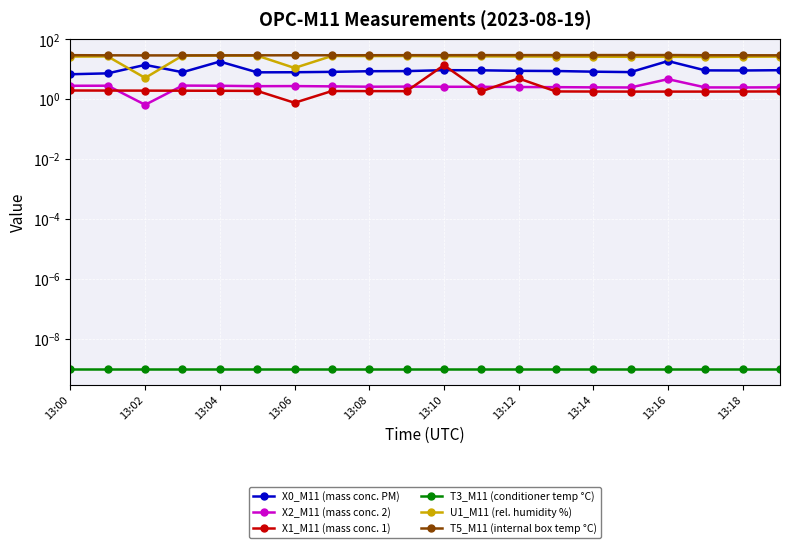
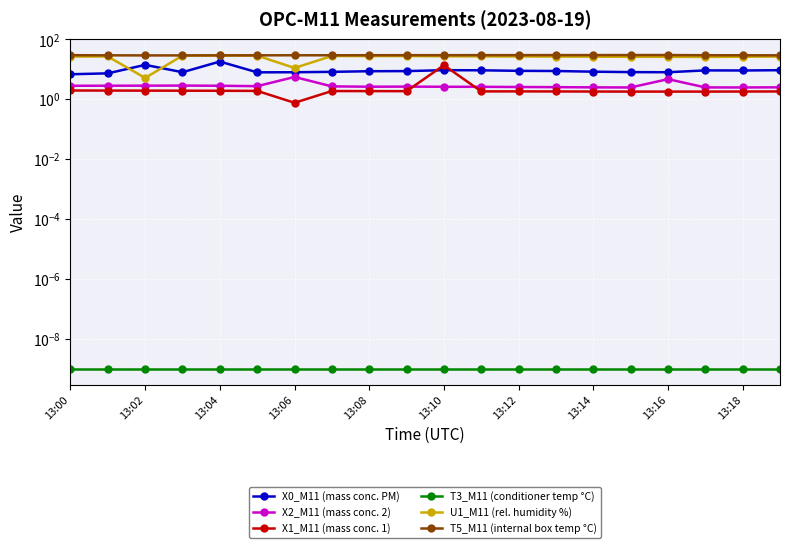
X2_M11 (mass conc. 2), 13:02: 0.7 -> 3
X2_M11 (mass conc. 2), 13:06: 3 -> 6
X1_M11 (mass conc. 1), 13:12: 5 -> 2
X0_M11 (mass conc. PM), 13:16: 20 -> 8
